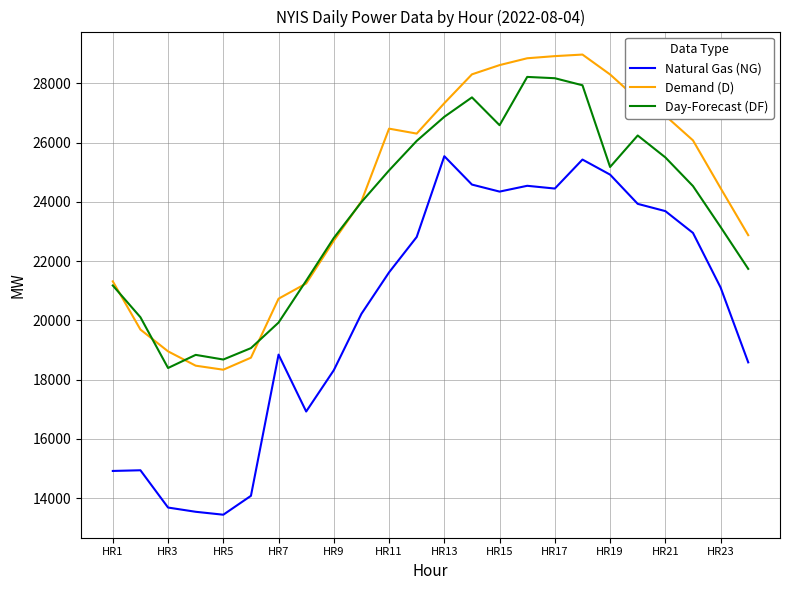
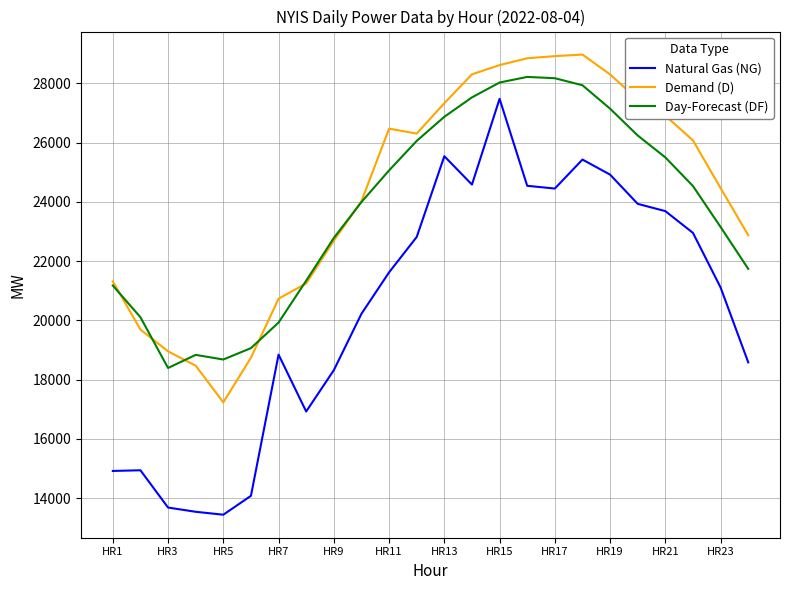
Demand (D), HR5: 18300 -> 17200
Natural Gas (NG), HR15: 24300 -> 27500
Day-Forecast (DF), HR15: 26600 -> 28000
Day-Forecast (DF), HR19: 25200 -> 27100
